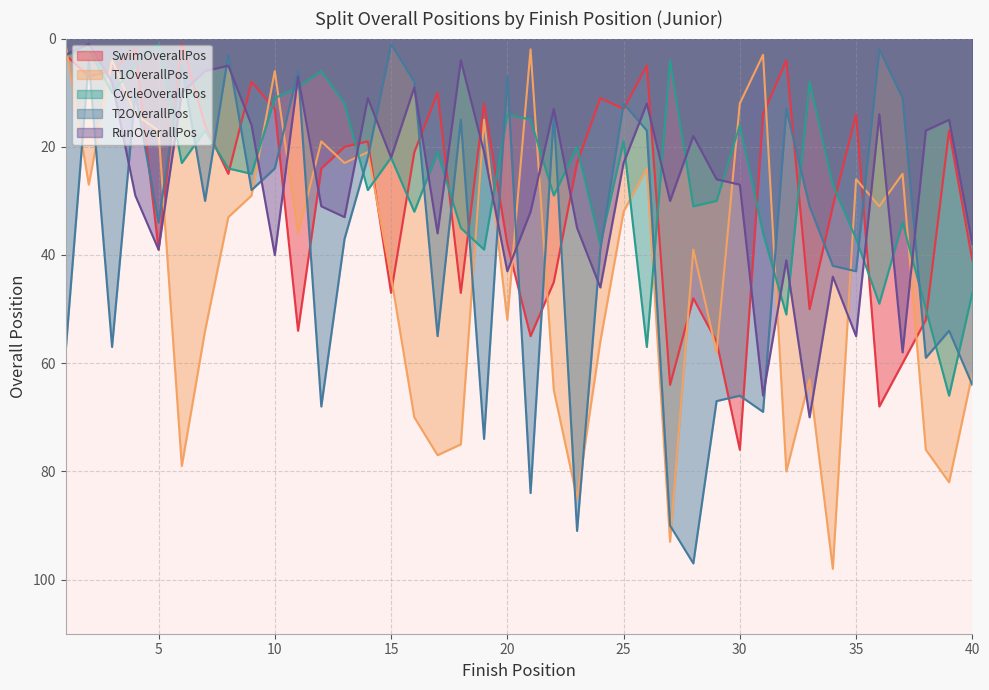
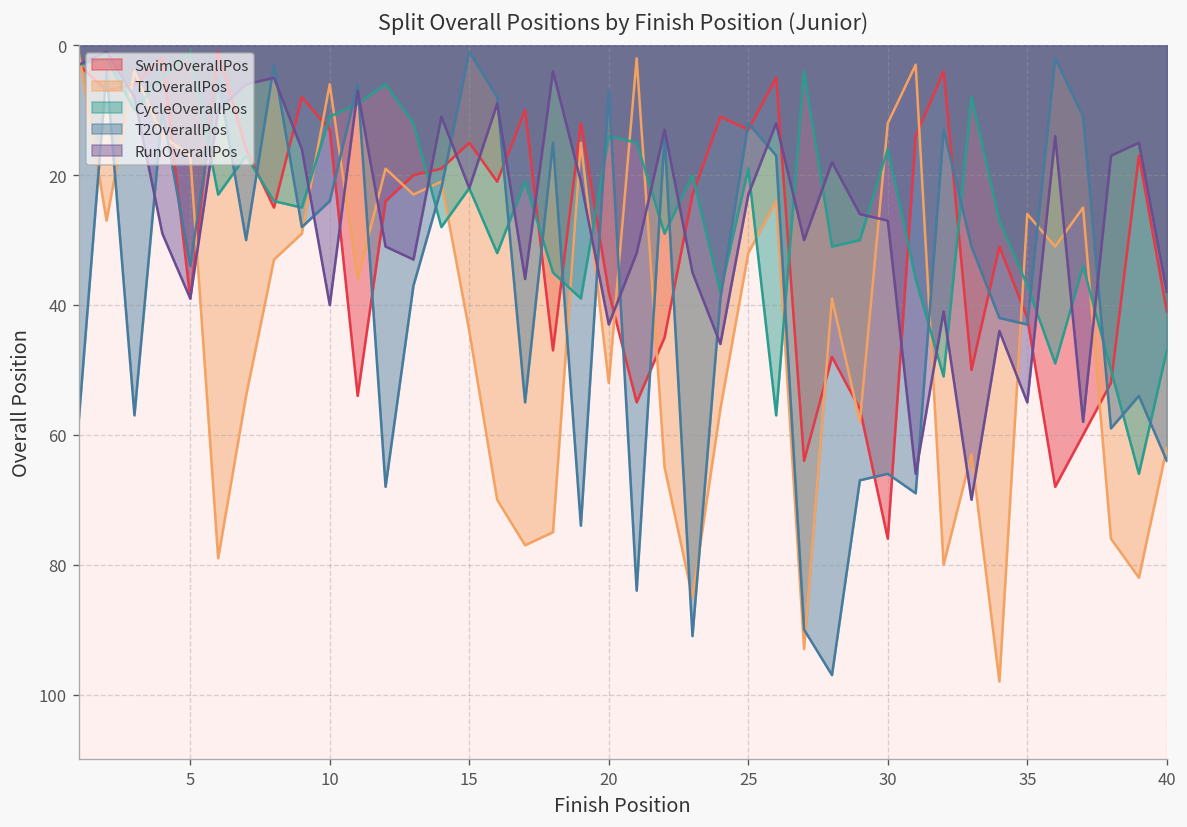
SwimOverallPos, 15: 47 -> 15
SwimOverallPos, 35: 14 -> 42
